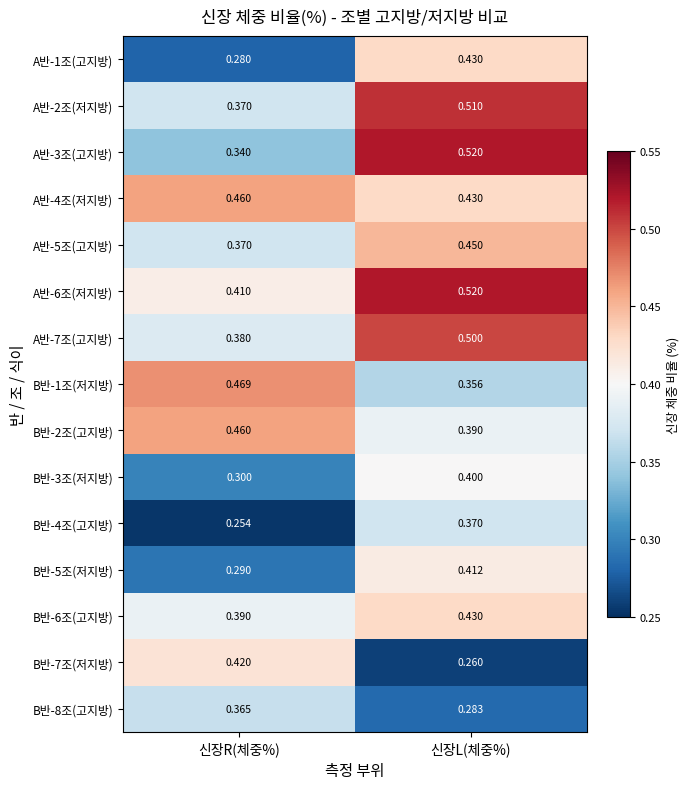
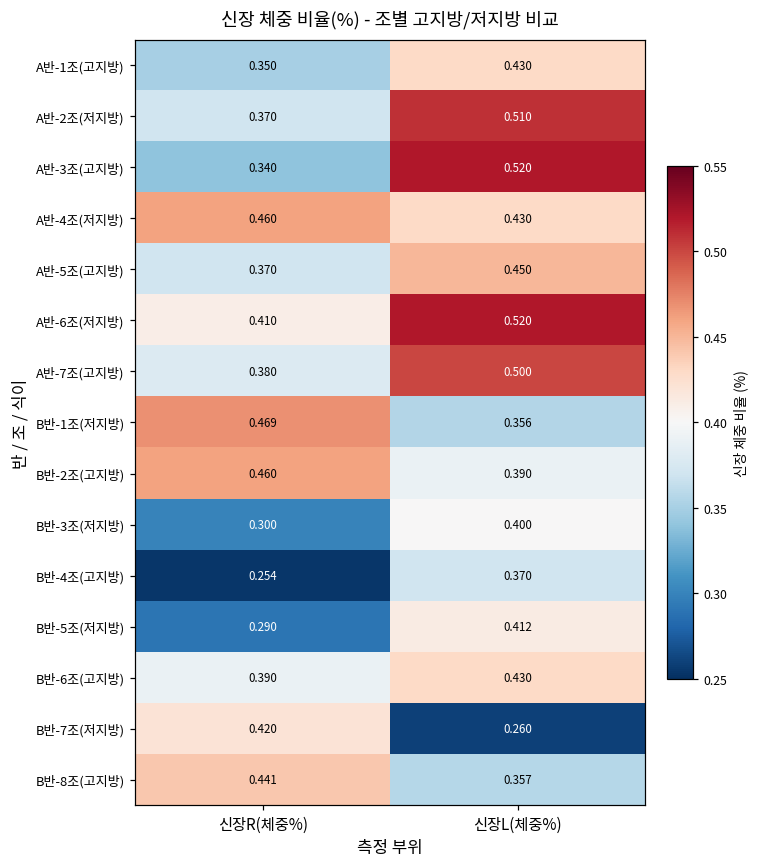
A반-1조(고지방), 신장R(체중%): 0.280 -> 0.350
B반-8조(고지방), 신장R(체중%): 0.365 -> 0.441
B반-8조(고지방), 신장L(체중%): 0.283 -> 0.357
